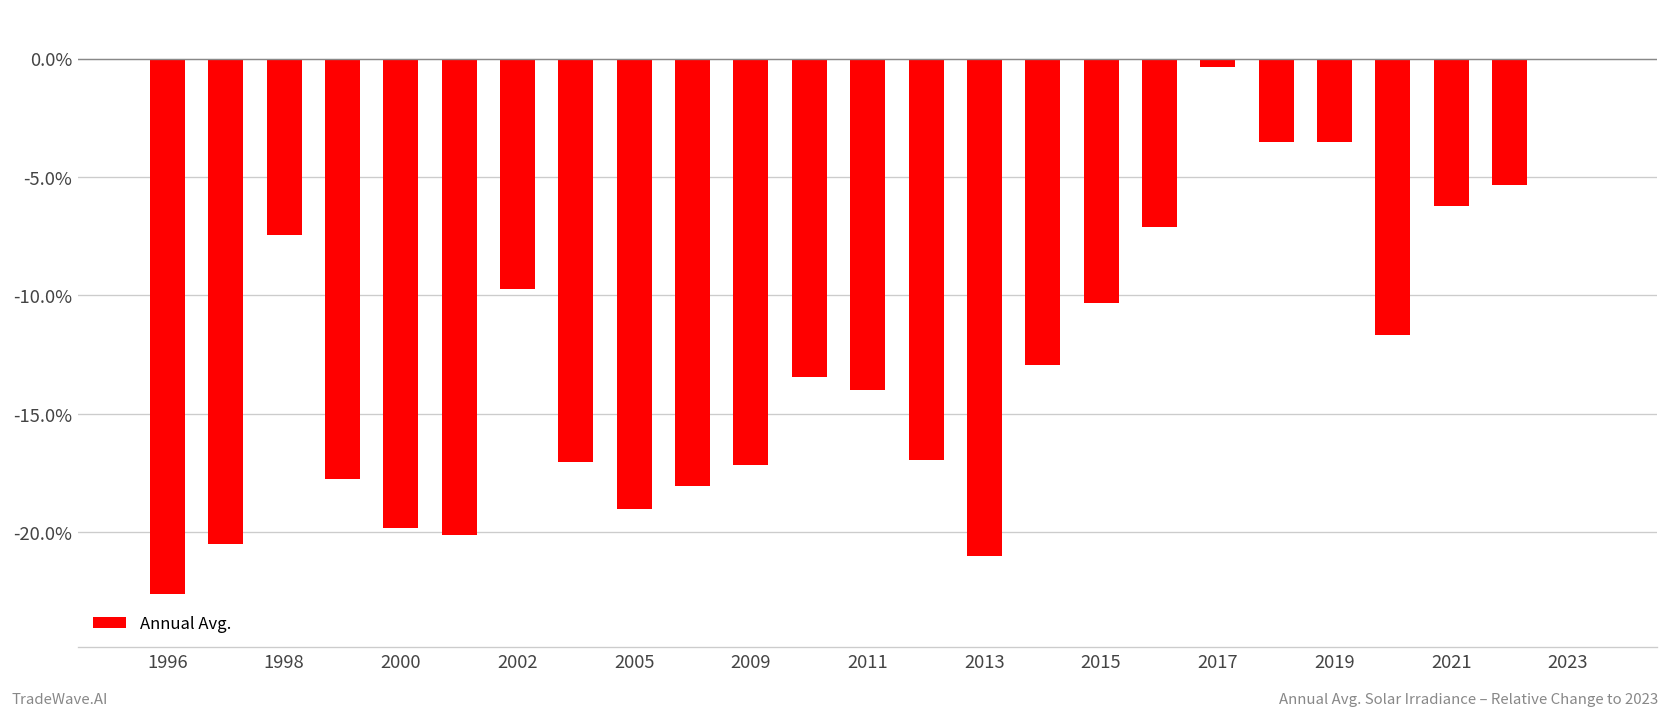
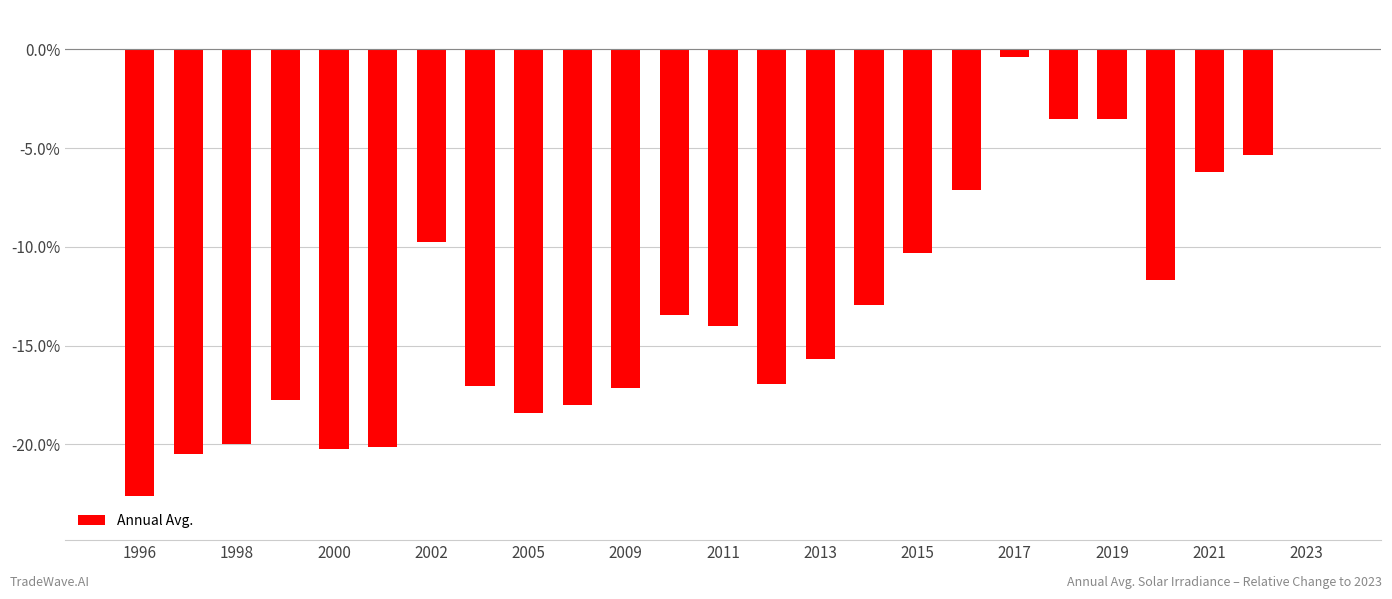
1998: -7.4% -> -20.0%
2000: -19.8% -> -20.2%
2005: -19.0% -> -18.4%
2013: -21.0% -> -15.7%
